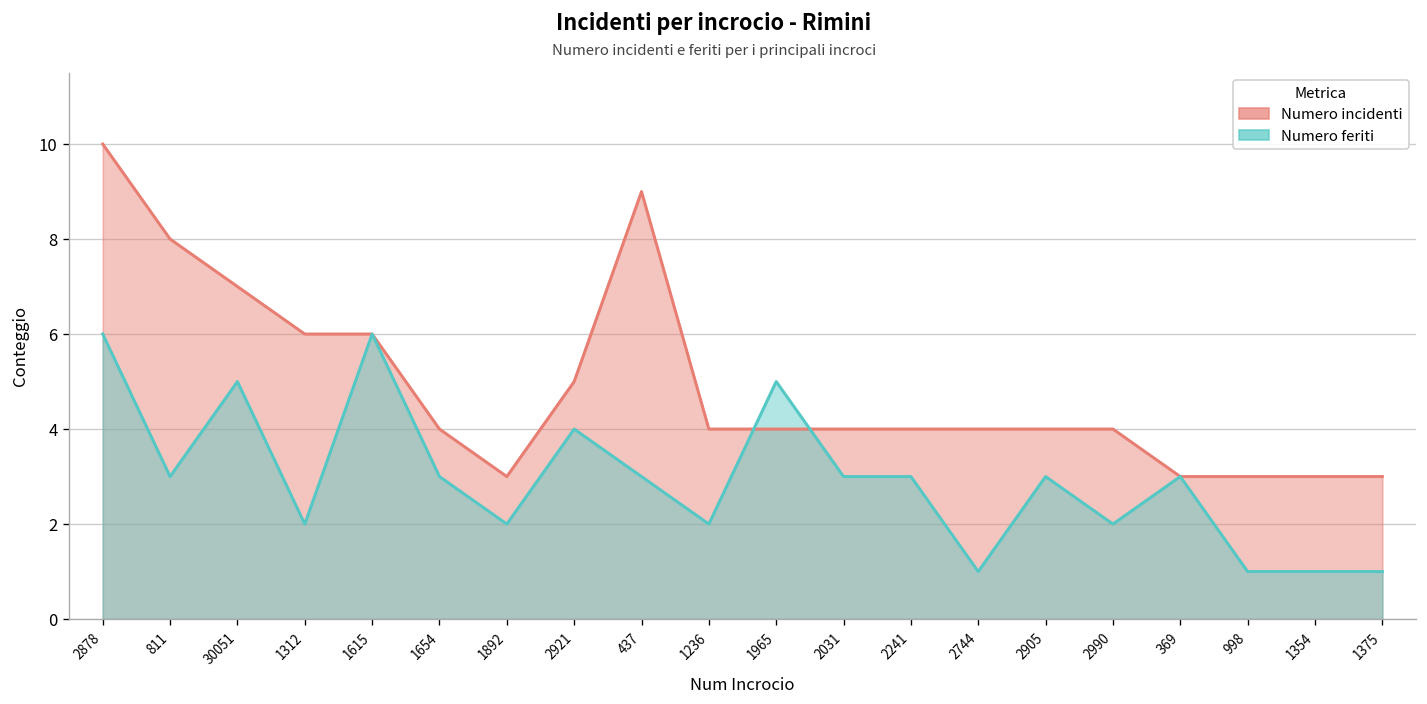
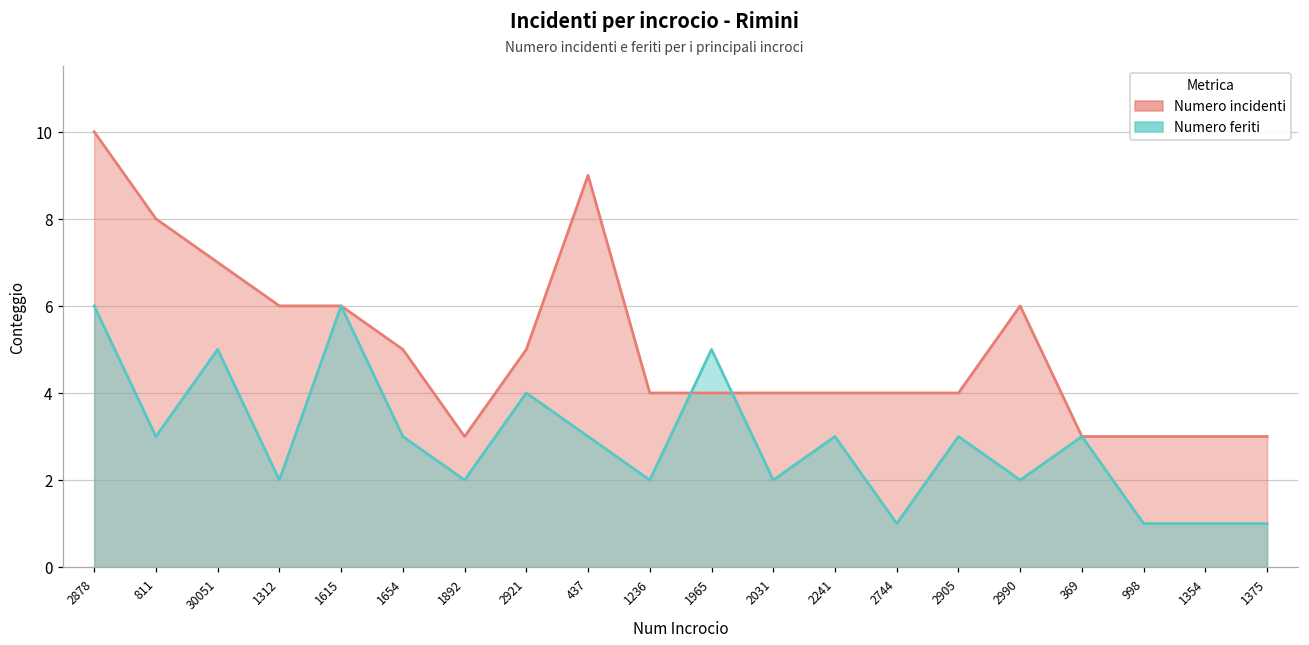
Numero incidenti, 1654: 4 -> 5
Numero feriti, 2031: 3 -> 2
Numero incidenti, 2990: 4 -> 6
